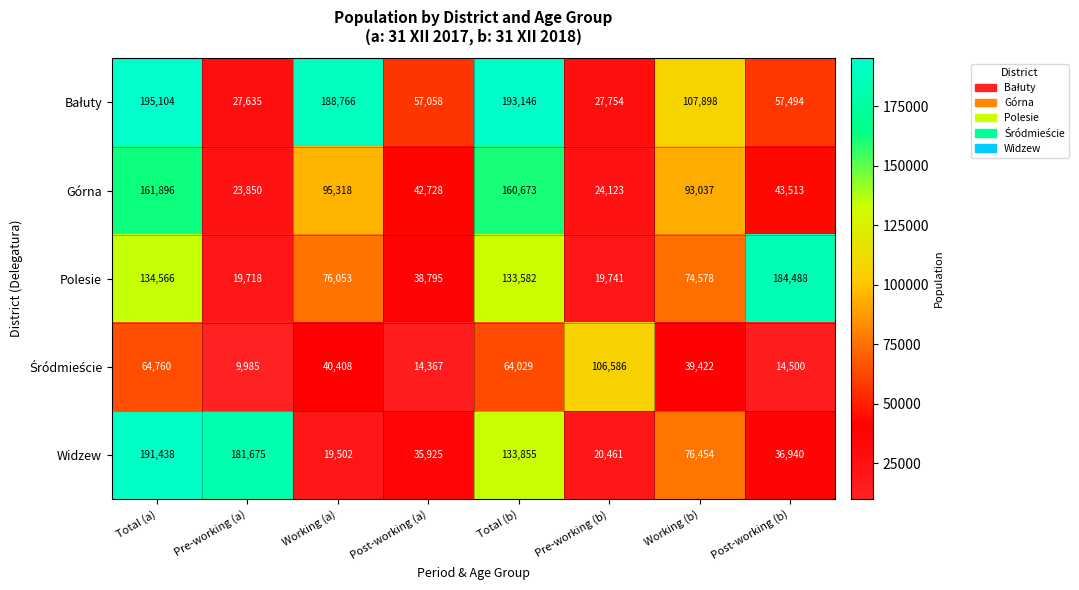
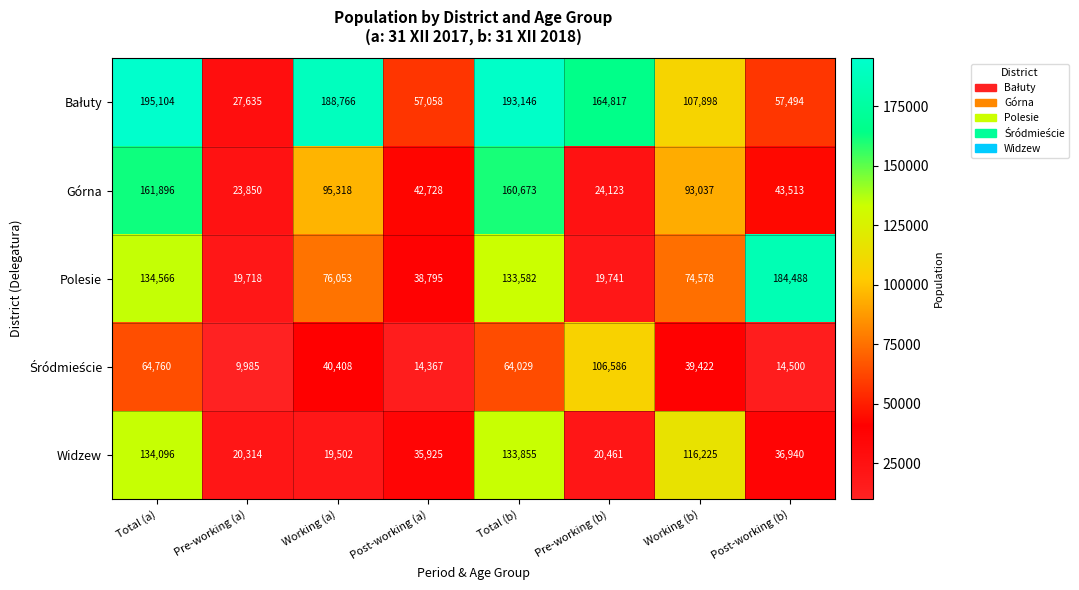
Bałuty, Pre-working (b): 27,754 -> 164,817
Widzew, Total (a): 191,438 -> 134,096
Widzew, Pre-working (a): 181,675 -> 20,314
Widzew, Working (b): 76,454 -> 116,225
